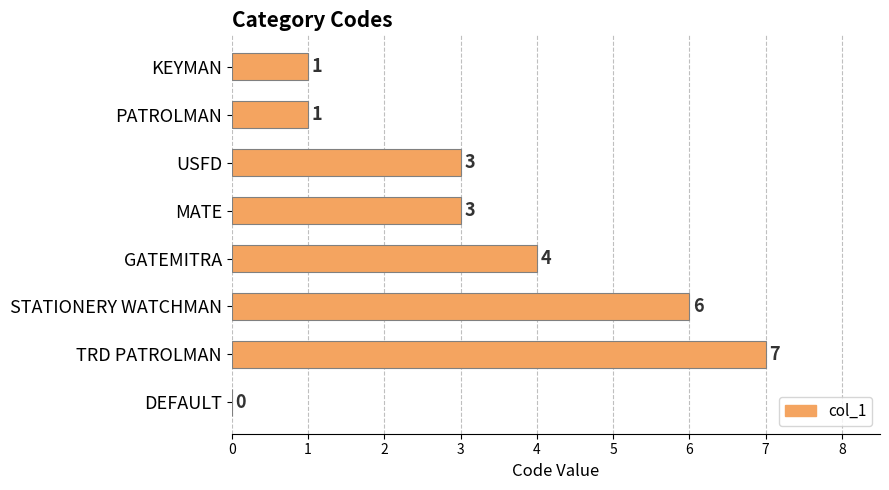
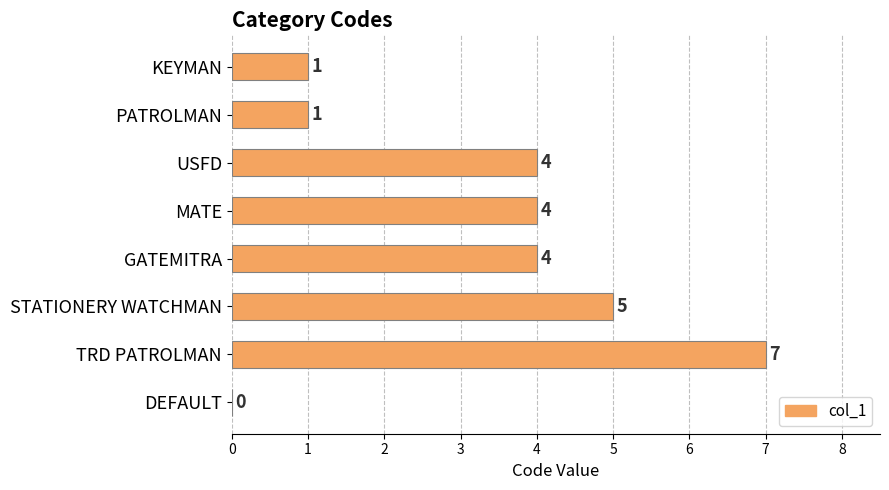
USFD: 3 -> 4
MATE: 3 -> 4
STATIONERY WATCHMAN: 6 -> 5
